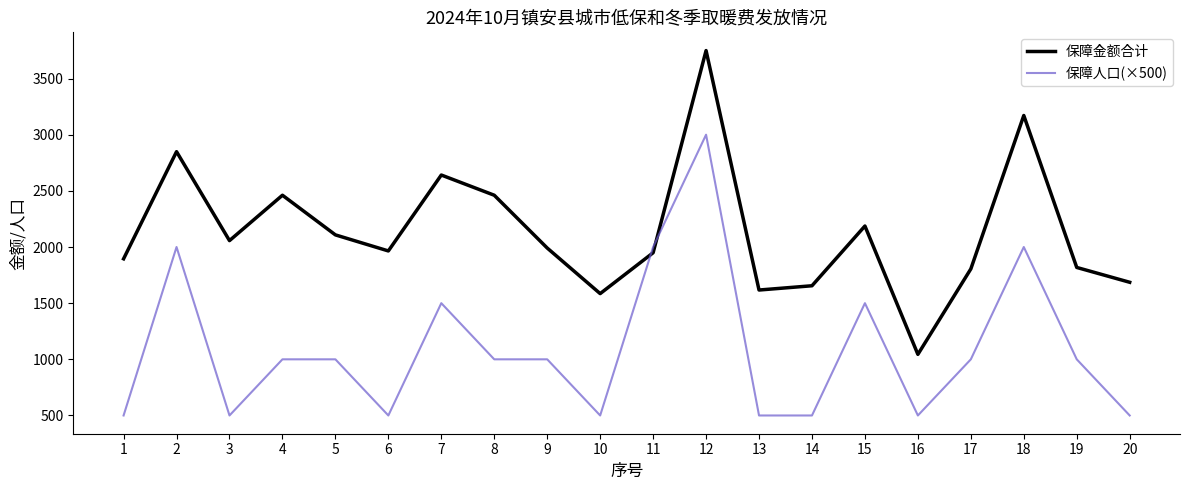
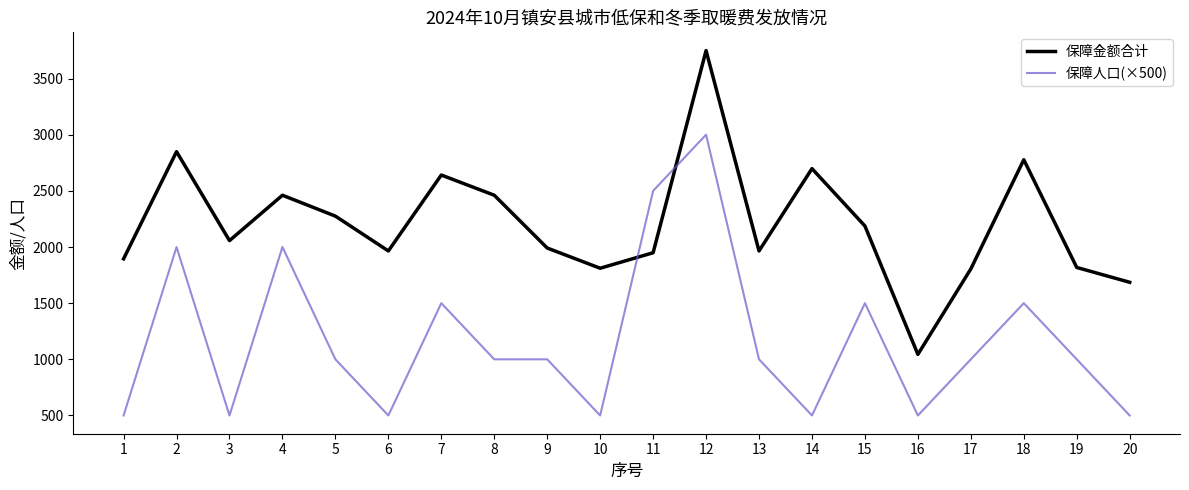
保障人口(×500), 4: 1000 -> 2000
保障金额合计, 5: 2110 -> 2280
保障金额合计, 10: 1590 -> 1810
保障人口(×500), 11: 2000 -> 2500
保障金额合计, 13: 1620 -> 1970
保障人口(×500), 13: 500 -> 1000
保障金额合计, 14: 1660 -> 2700
保障金额合计, 18: 3170 -> 2780
保障人口(×500), 18: 2000 -> 1500
